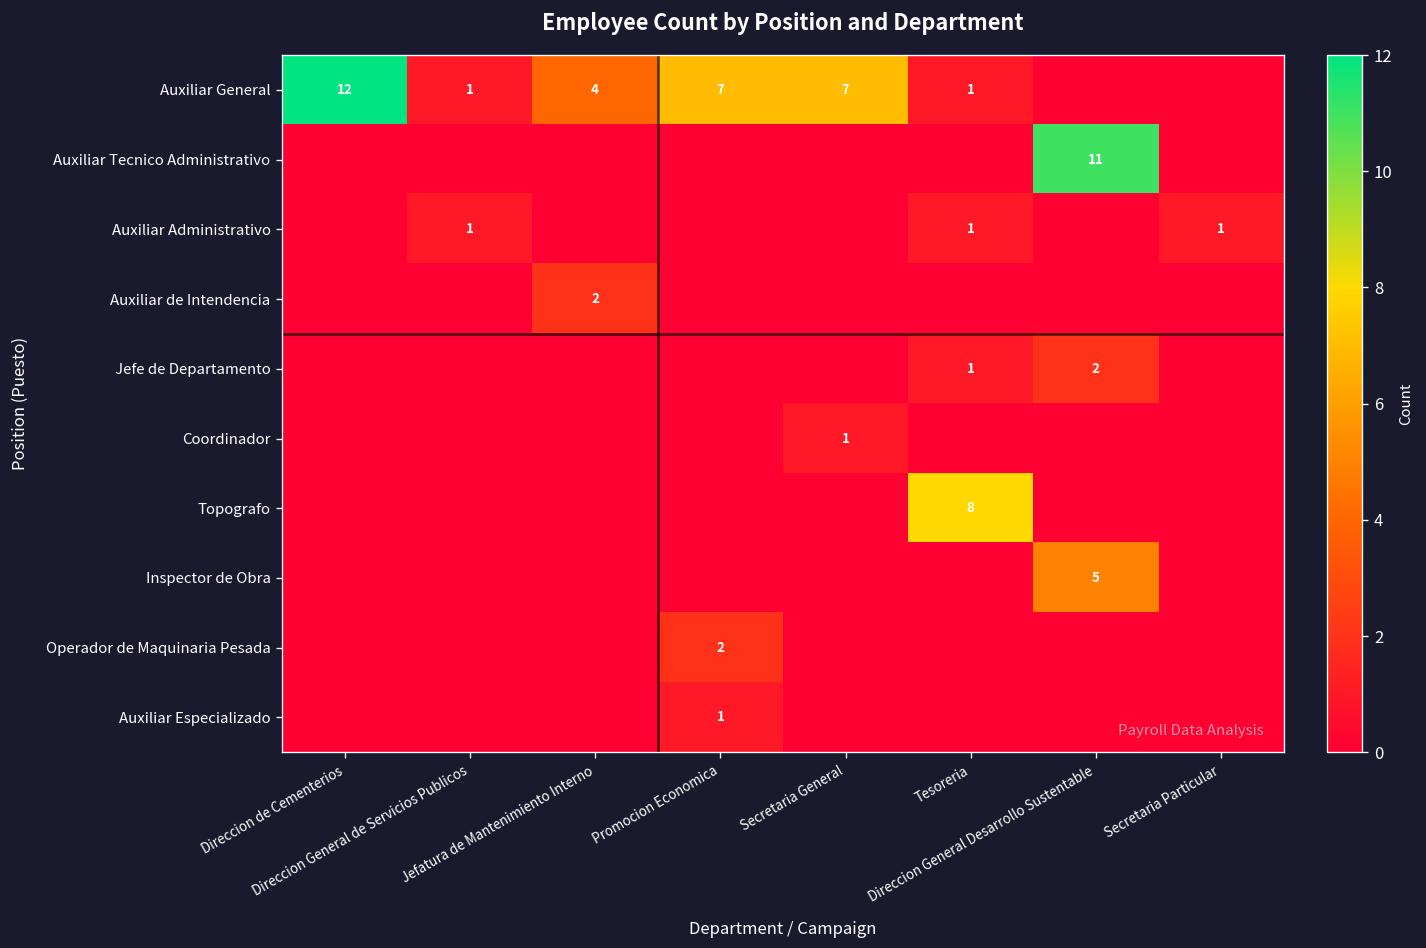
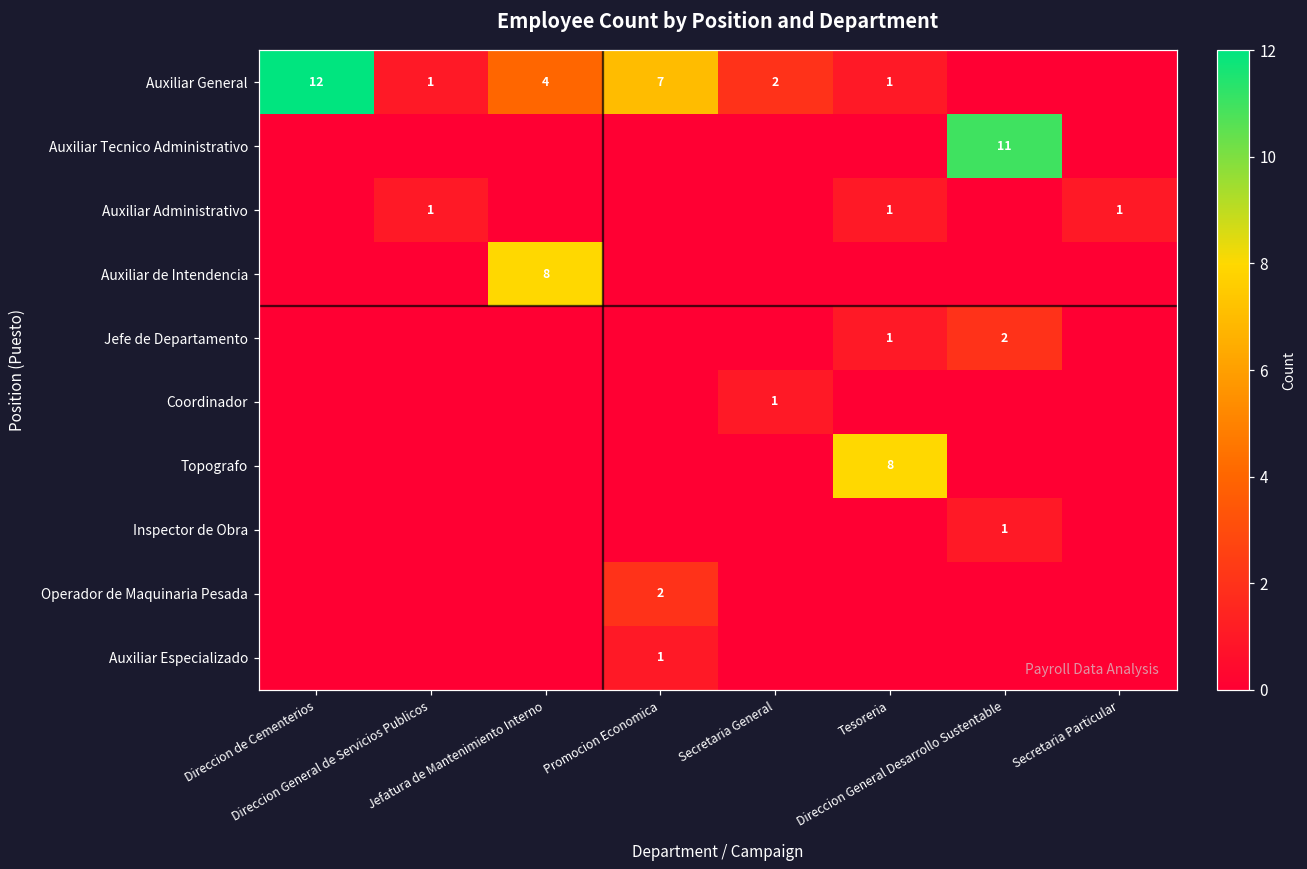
Auxiliar General, Secretaria General: 7 -> 2
Auxiliar de Intendencia, Jefatura de Mantenimiento Interno: 2 -> 8
Inspector de Obra, Direccion General Desarrollo Sustentable: 5 -> 1
